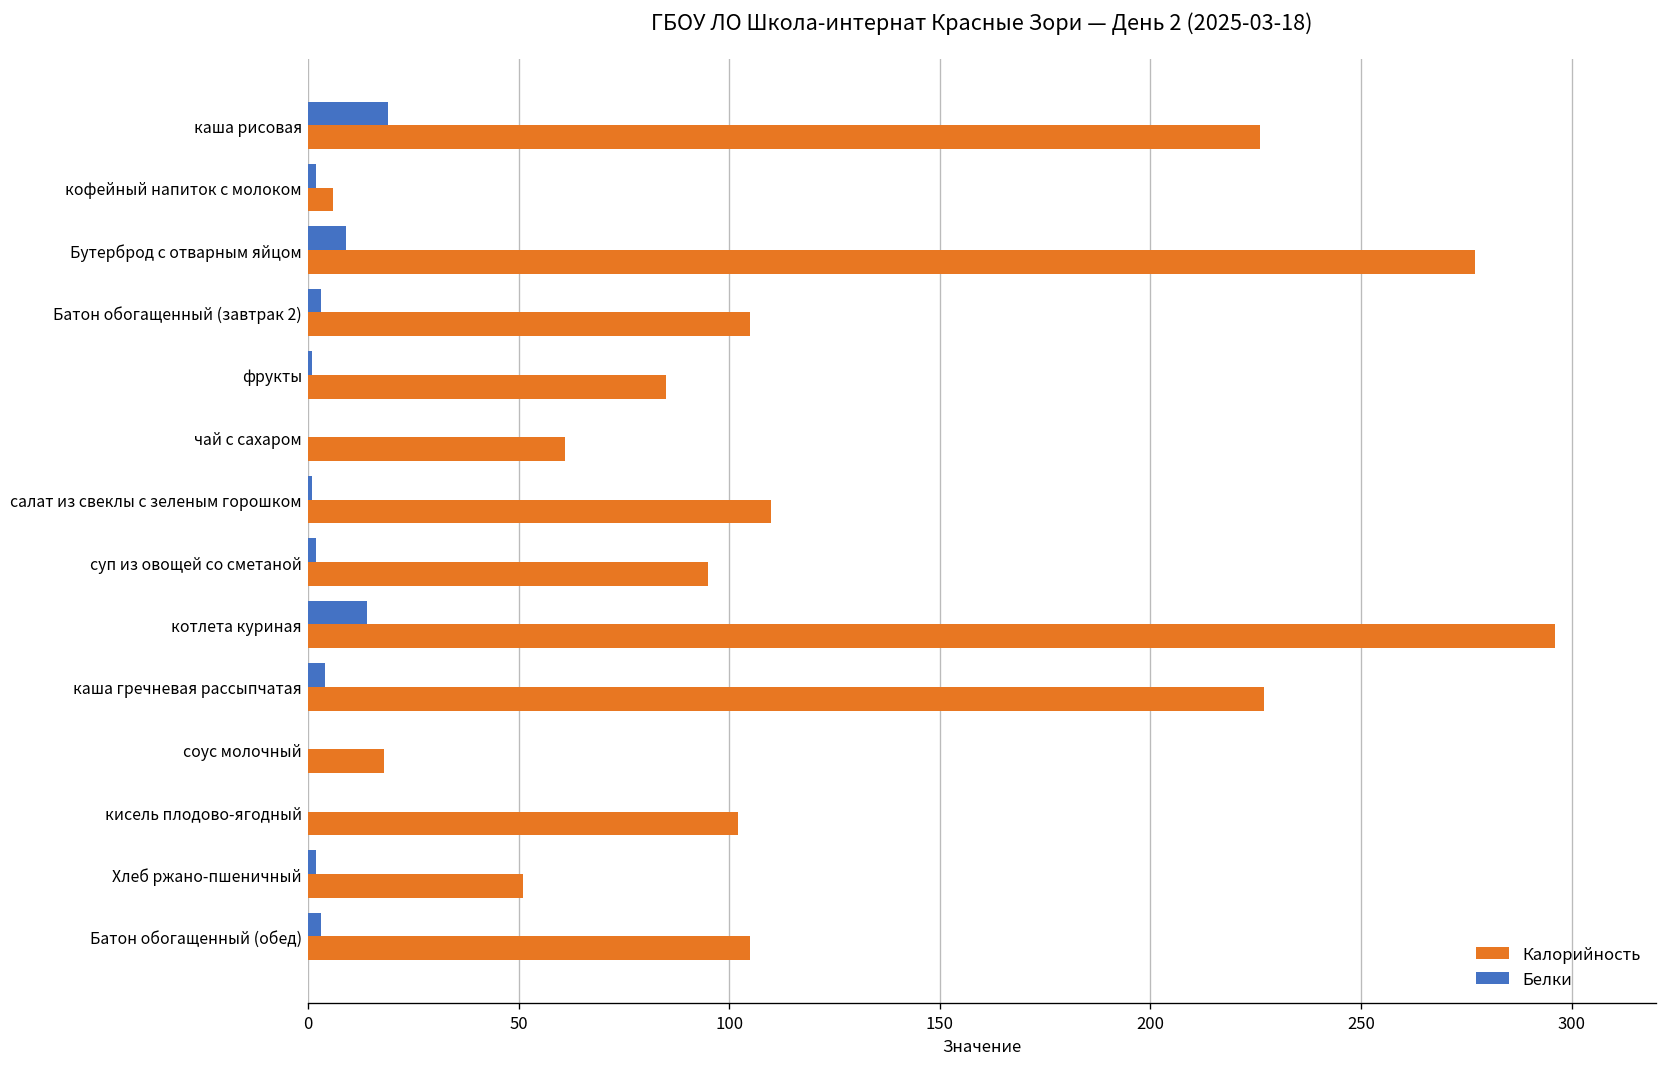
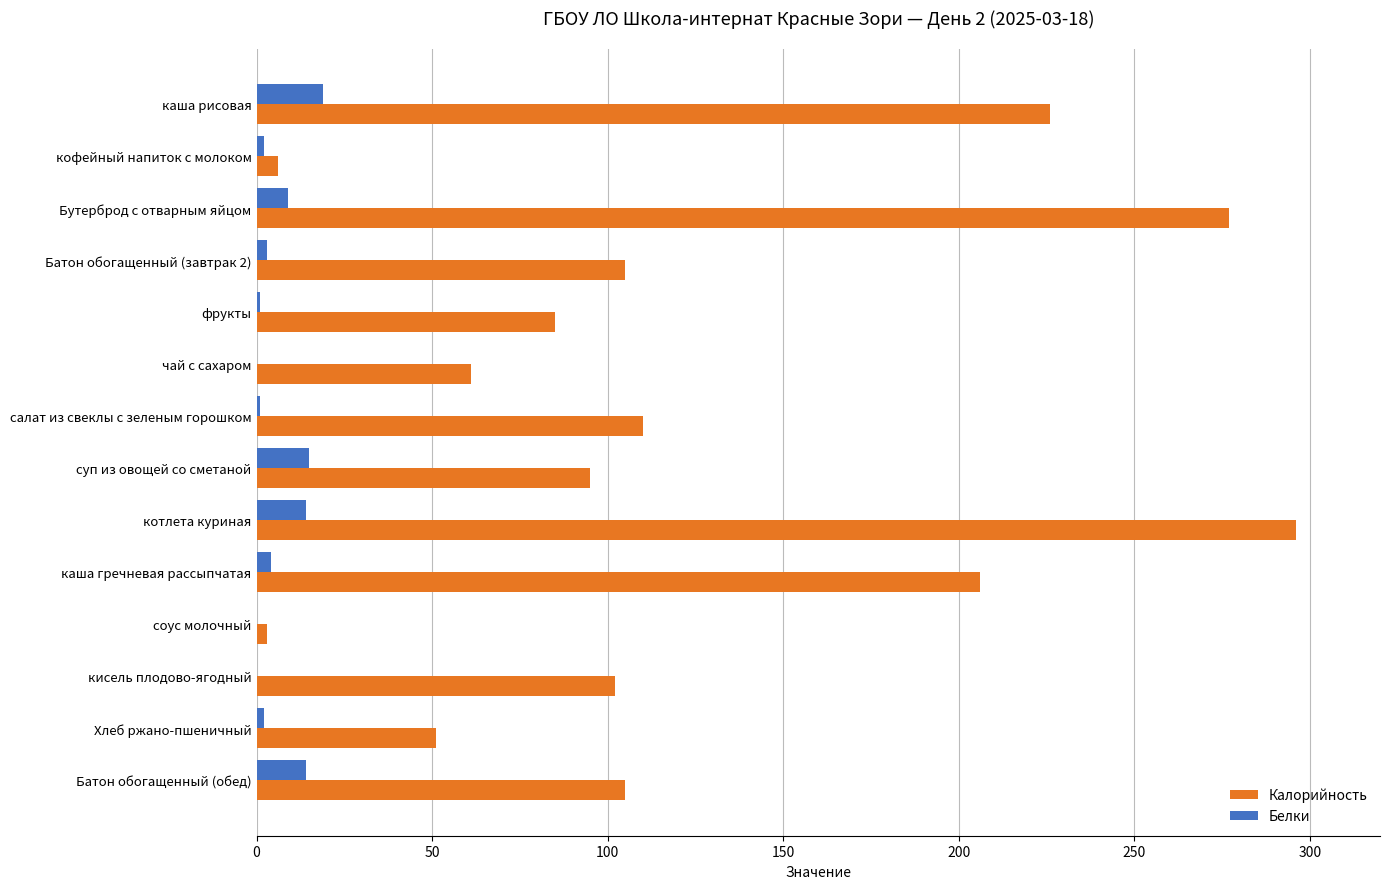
Белки, суп из овощей со сметаной: 2 -> 15
Калорийность, каша гречневая рассыпчатая: 227 -> 206
Калорийность, соус молочный: 18 -> 3
Белки, Батон обогащенный (обед): 3 -> 14
